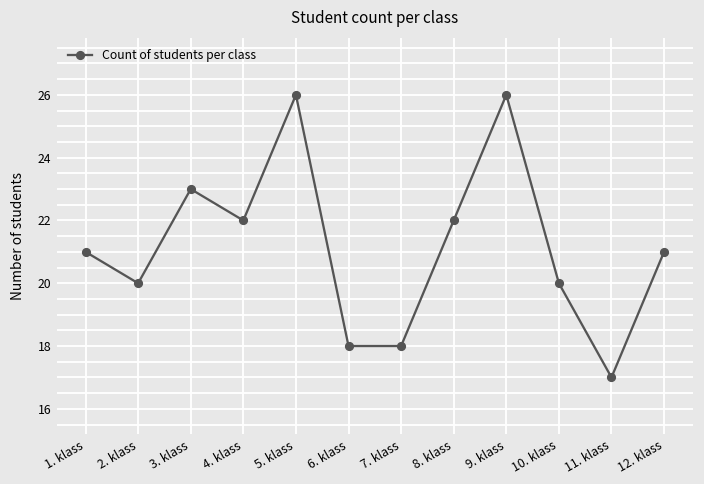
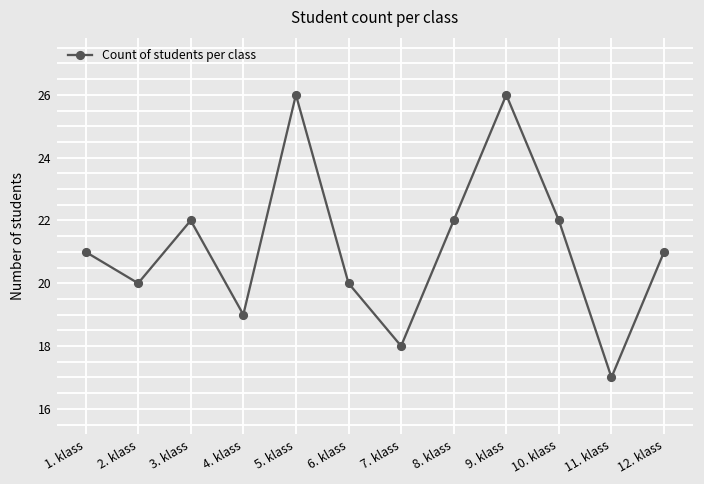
3. klass: 23 -> 22
4. klass: 22 -> 19
6. klass: 18 -> 20
10. klass: 20 -> 22
